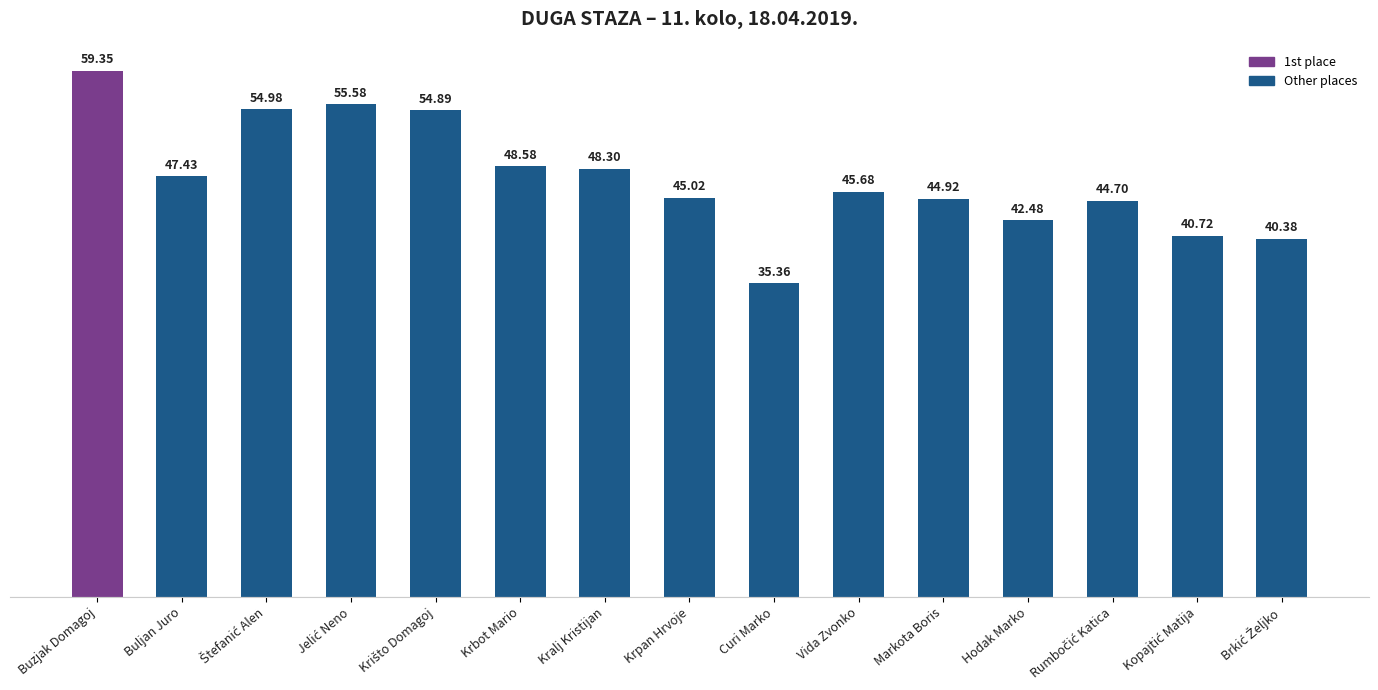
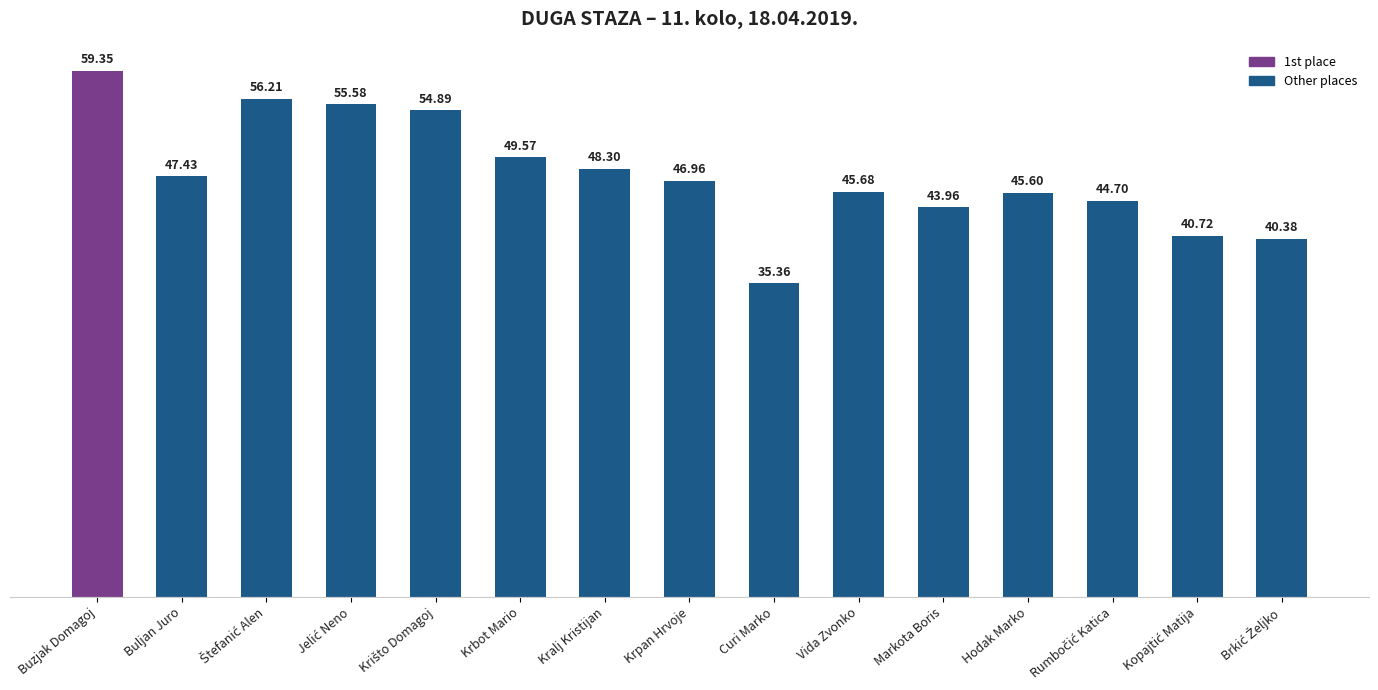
Štefanić Alen: 54.98 -> 56.21
Krbot Mario: 48.58 -> 49.57
Krpan Hrvoje: 45.02 -> 46.96
Markota Boris: 44.92 -> 43.96
Hodak Marko: 42.48 -> 45.60
